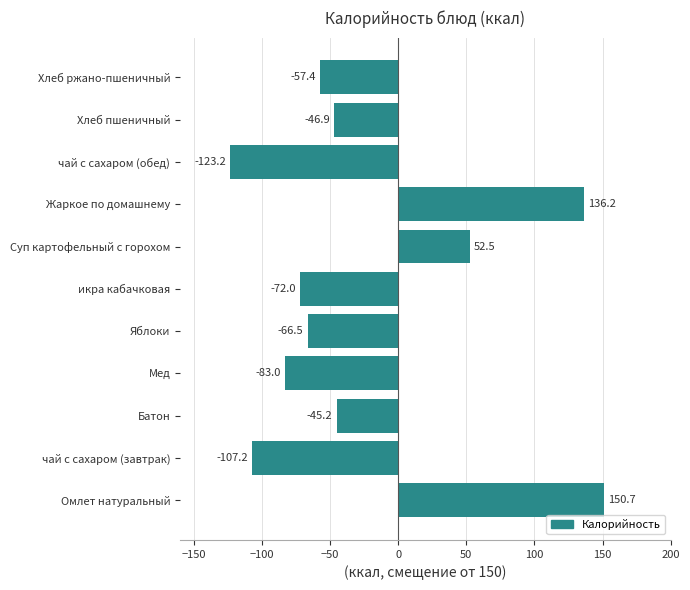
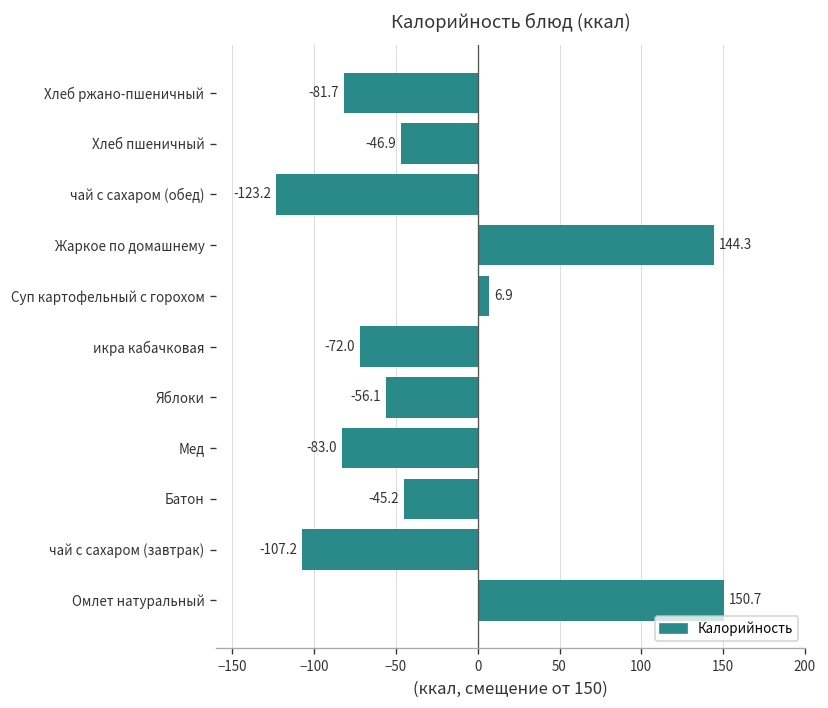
Хлеб ржано-пшеничный: -57.4 -> -81.7
Жаркое по домашнему: 136.2 -> 144.3
Суп картофельный с горохом: 52.5 -> 6.9
Яблоки: -66.5 -> -56.1
